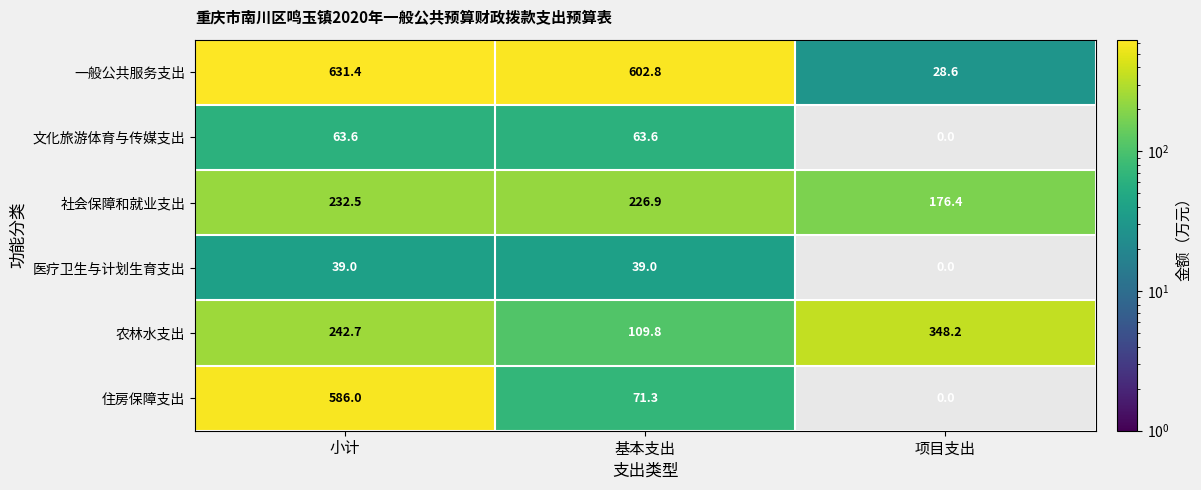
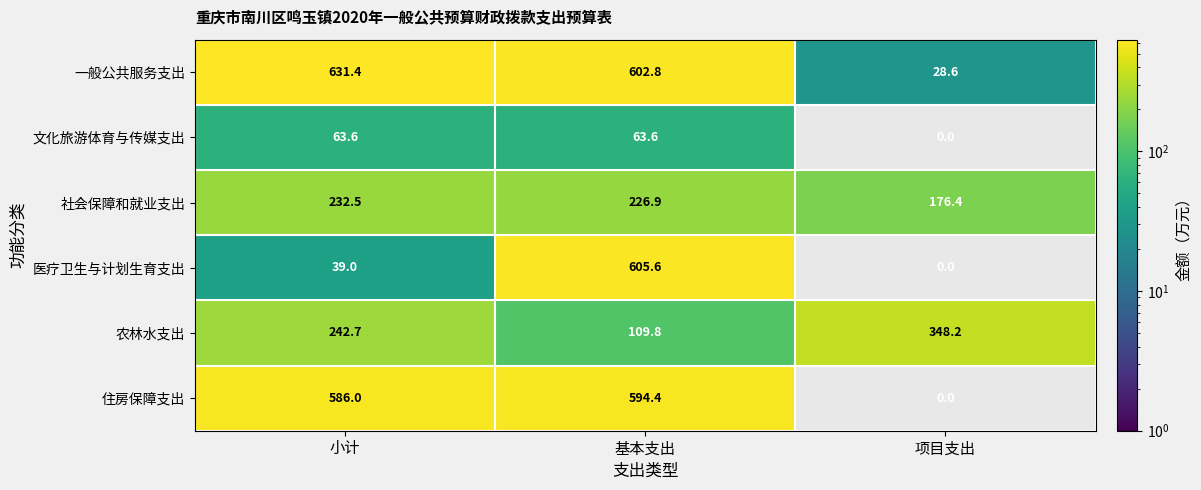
医疗卫生与计划生育支出, 基本支出: 39.0 -> 605.6
住房保障支出, 基本支出: 71.3 -> 594.4
